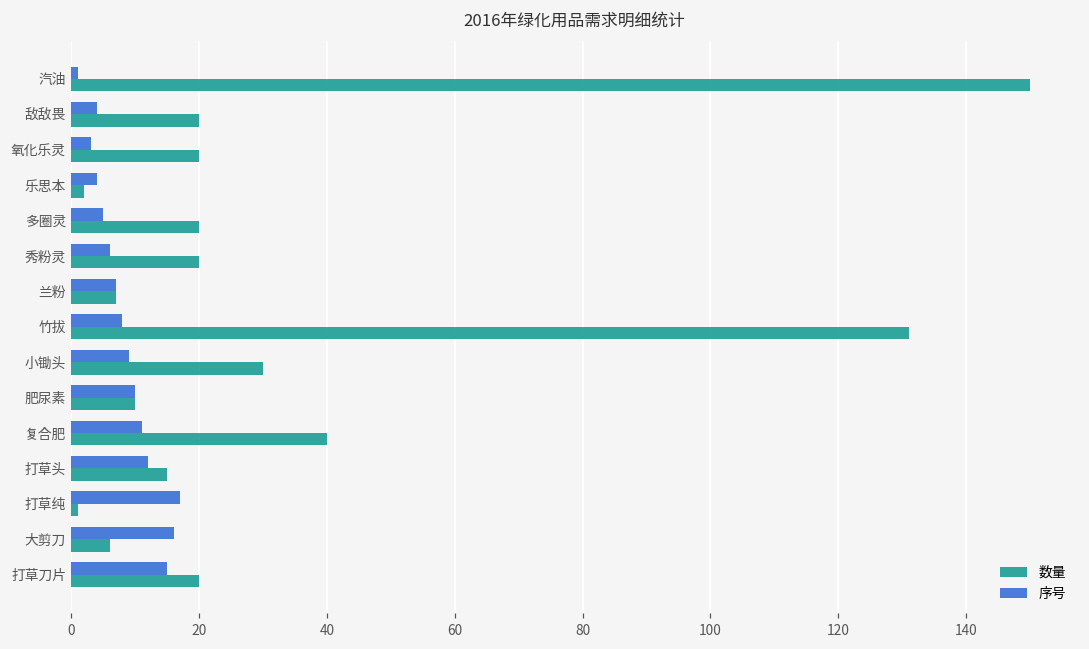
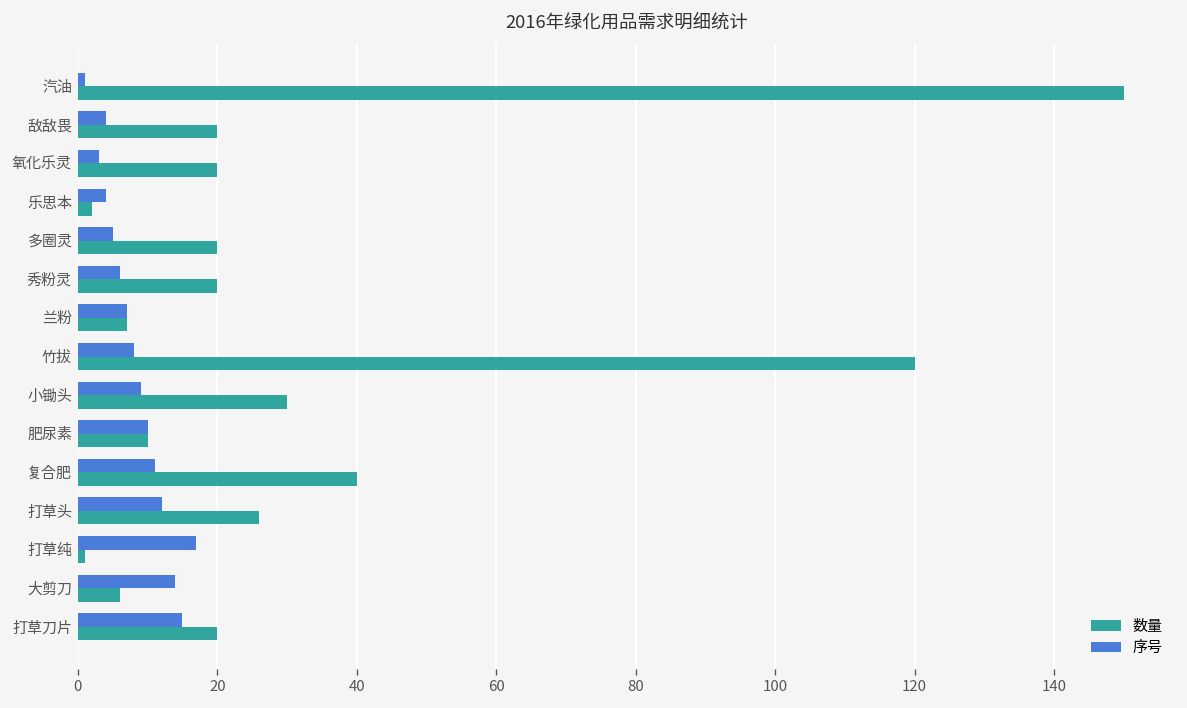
数量, 竹拔: 131 -> 120
数量, 打草头: 15 -> 26
序号, 大剪刀: 16 -> 14
